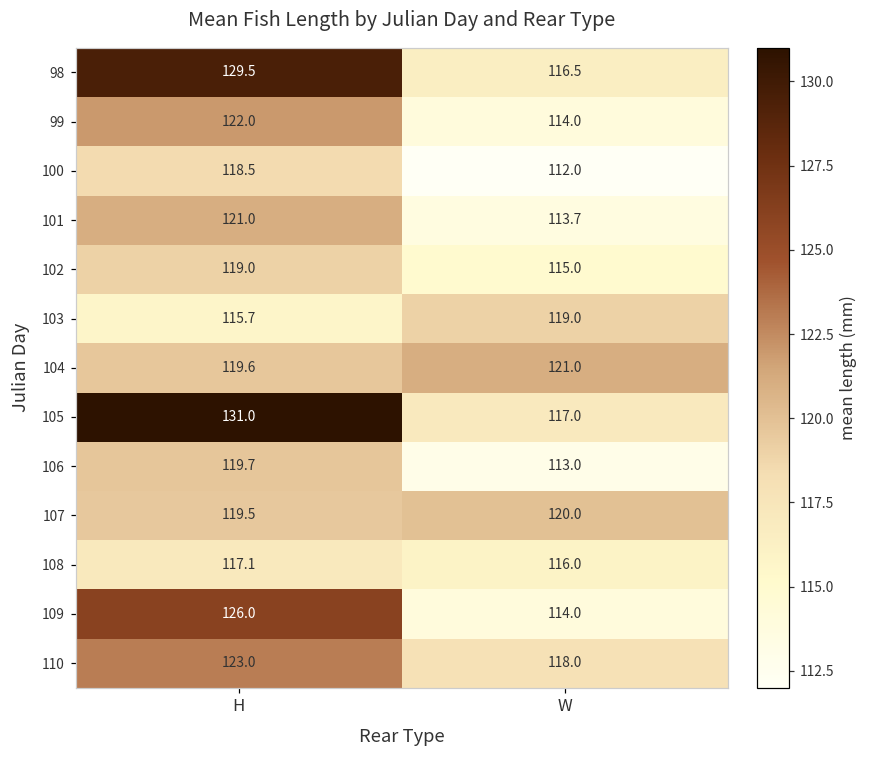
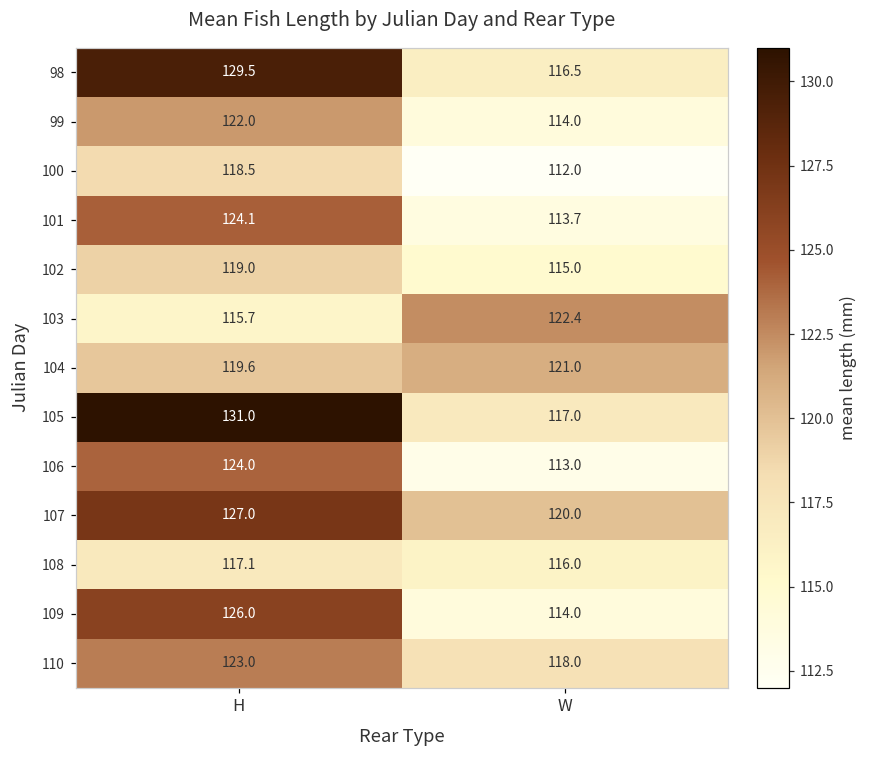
101, H: 121.0 -> 124.1
103, W: 119.0 -> 122.4
106, H: 119.7 -> 124.0
107, H: 119.5 -> 127.0
